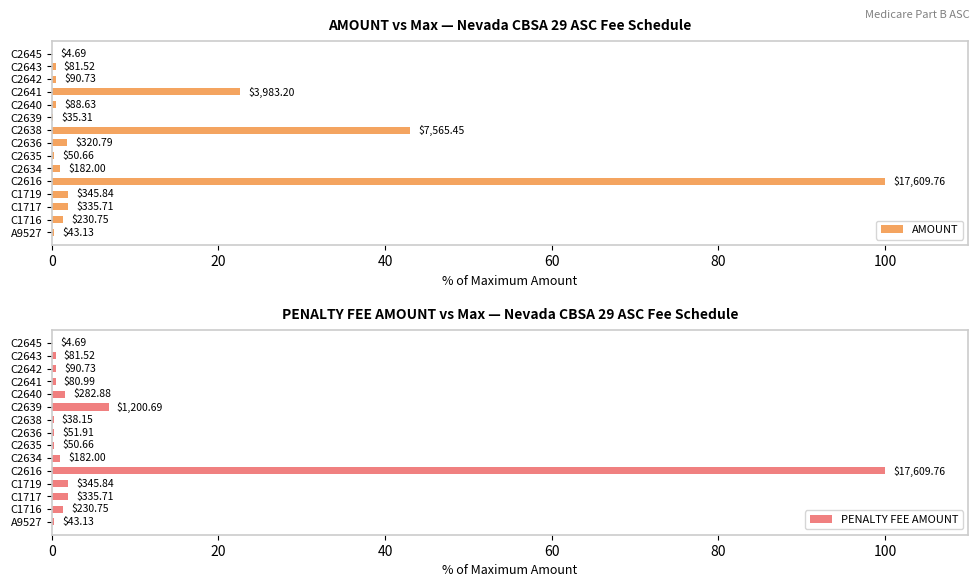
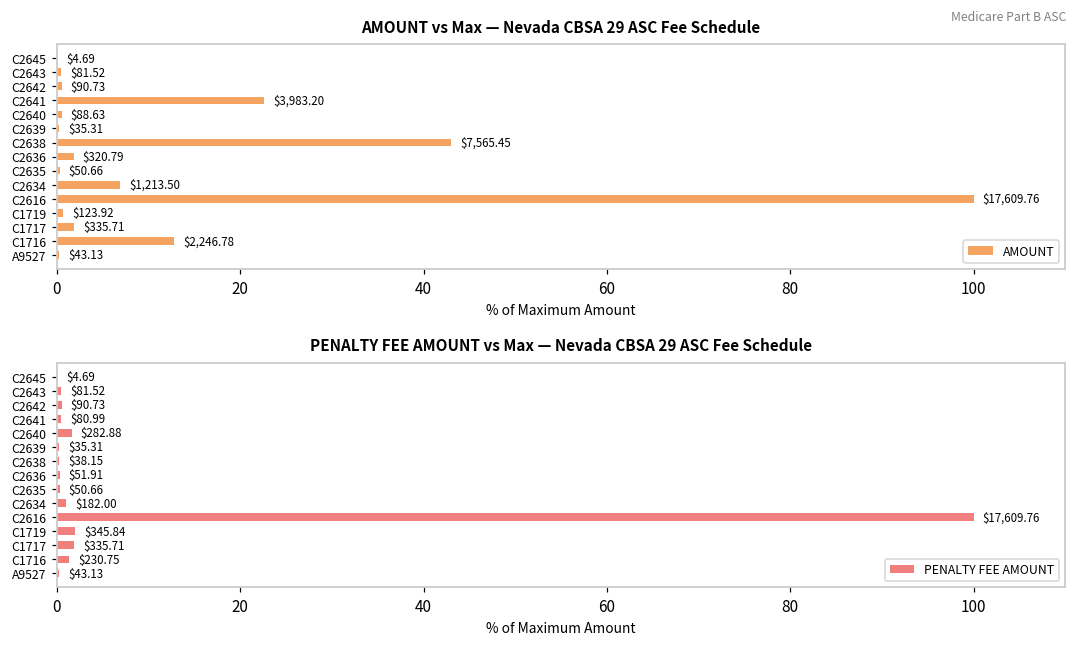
AMOUNT vs Max — Nevada CBSA 29 ASC Fee Schedule, C2634: $182.00 -> $1,213.50
AMOUNT vs Max — Nevada CBSA 29 ASC Fee Schedule, C1719: $345.84 -> $123.92
AMOUNT vs Max — Nevada CBSA 29 ASC Fee Schedule, C1716: $230.75 -> $2,246.78
PENALTY FEE AMOUNT vs Max — Nevada CBSA 29 ASC Fee Schedule, C2639: $1,200.69 -> $35.31
